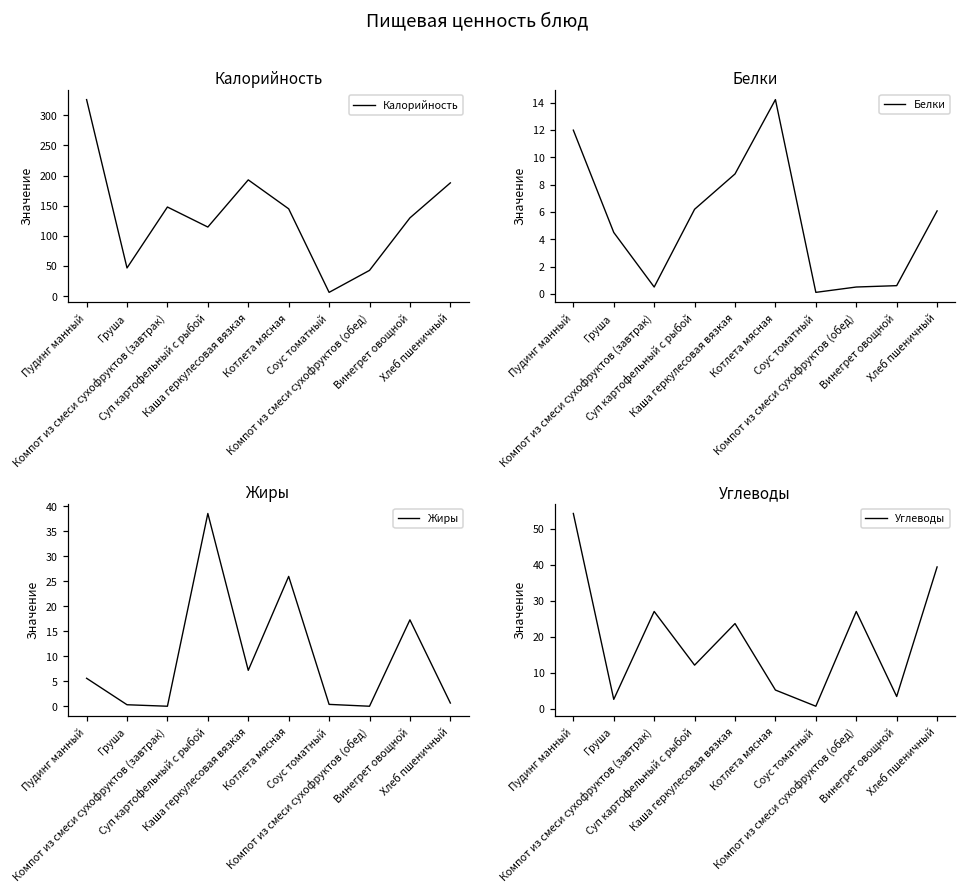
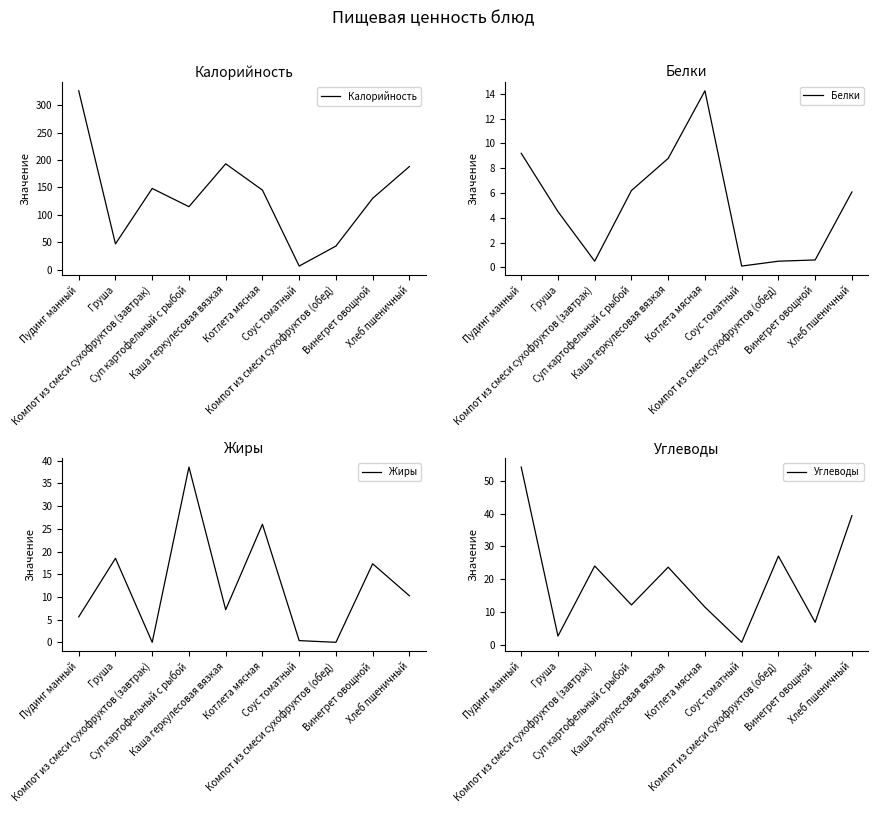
Белки, Пудинг манный: 12.0 -> 9.2
Жиры, Груша: 0 -> 19
Жиры, Хлеб пшеничный: 1 -> 10
Углеводы, Компот из смеси сухофруктов (завтрак): 27 -> 24
Углеводы, Котлета мясная: 5 -> 11
Углеводы, Винегрет овощной: 3 -> 7
